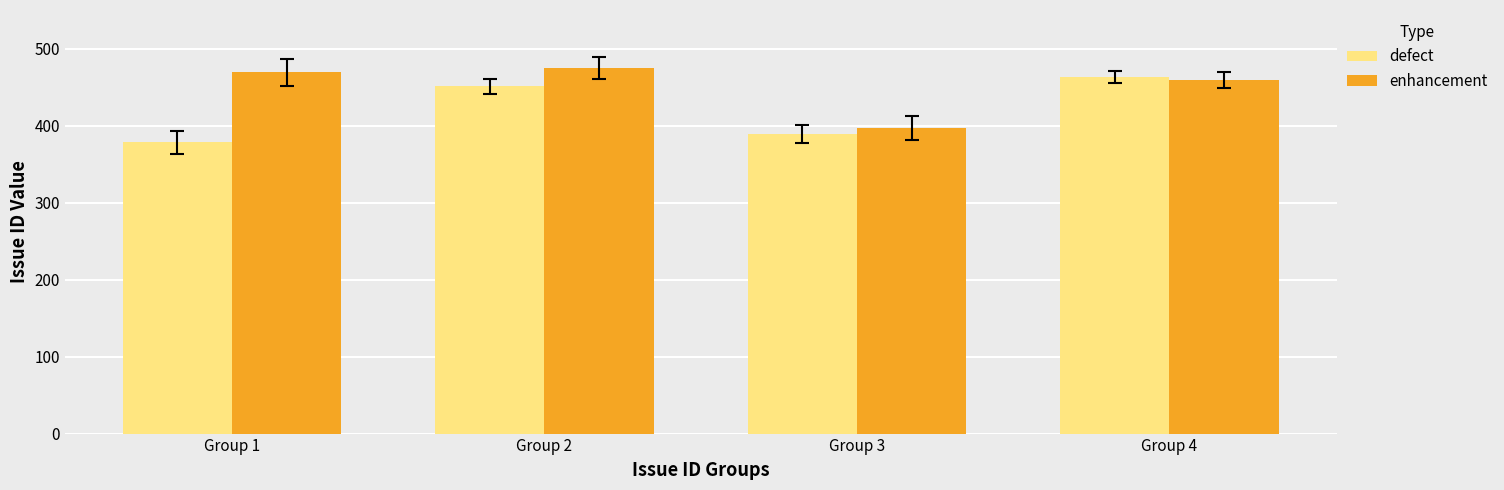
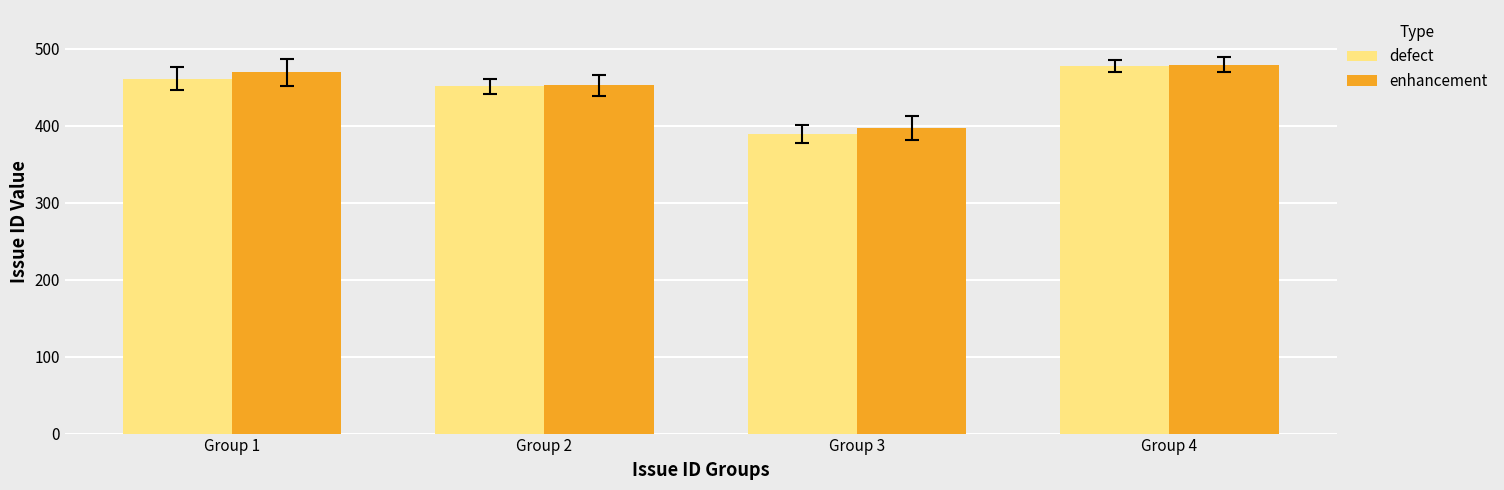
defect, Group 1: 380 -> 460
enhancement, Group 2: 480 -> 450
defect, Group 4: 460 -> 480
enhancement, Group 4: 460 -> 480
